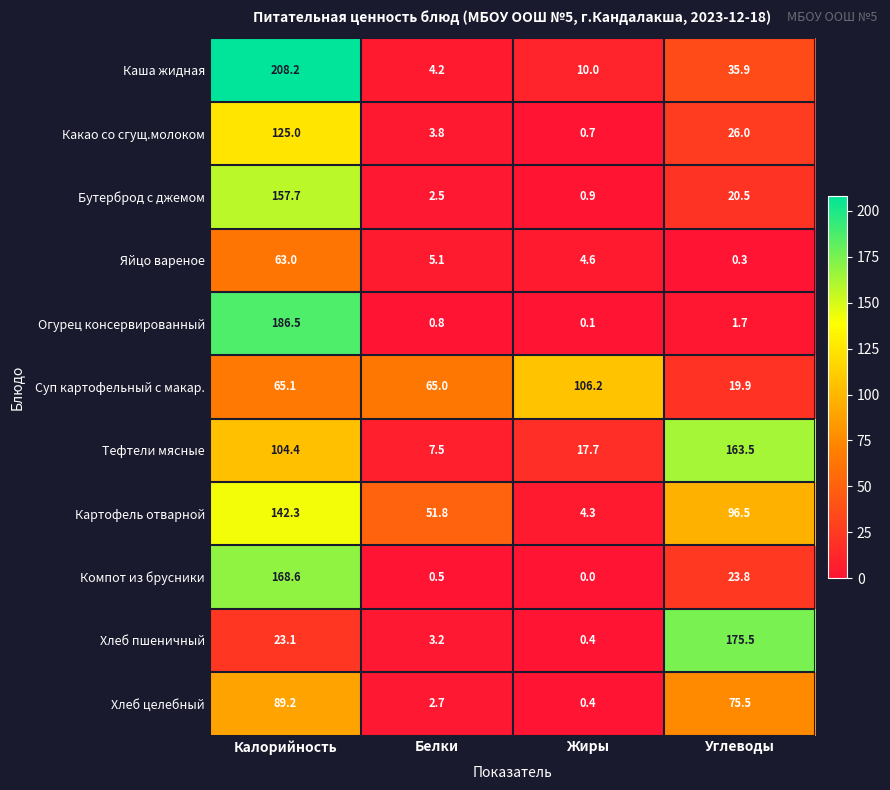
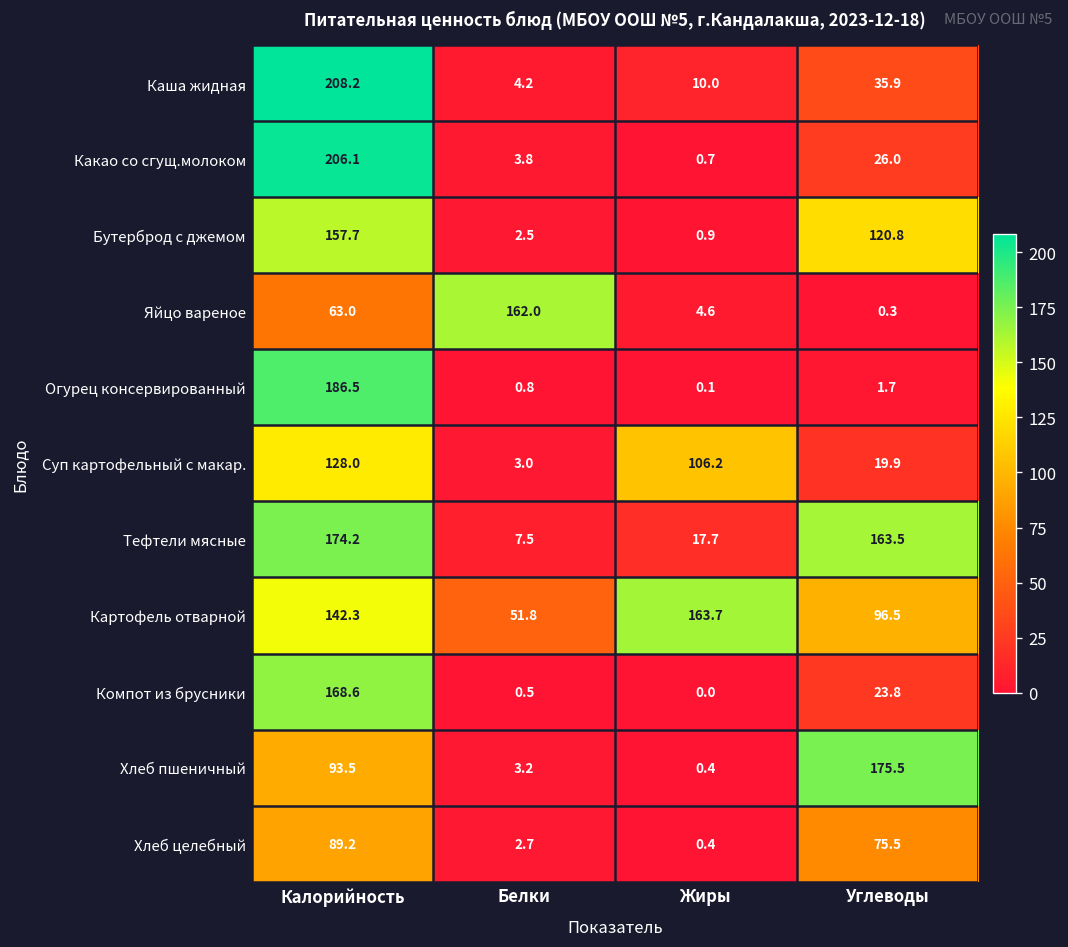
Какао со сгущ.молоком, Калорийность: 125.0 -> 206.1
Бутерброд с джемом, Углеводы: 20.5 -> 120.8
Яйцо вареное, Белки: 5.1 -> 162.0
Суп картофельный с макар., Калорийность: 65.1 -> 128.0
Суп картофельный с макар., Белки: 65.0 -> 3.0
Тефтели мясные, Калорийность: 104.4 -> 174.2
Картофель отварной, Жиры: 4.3 -> 163.7
Хлеб пшеничный, Калорийность: 23.1 -> 93.5
